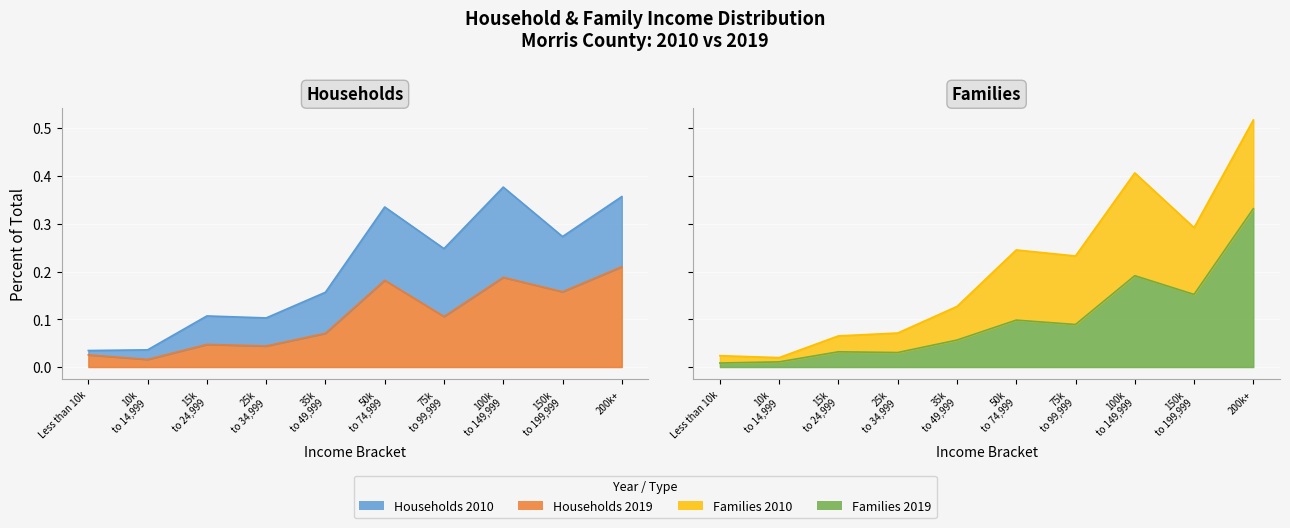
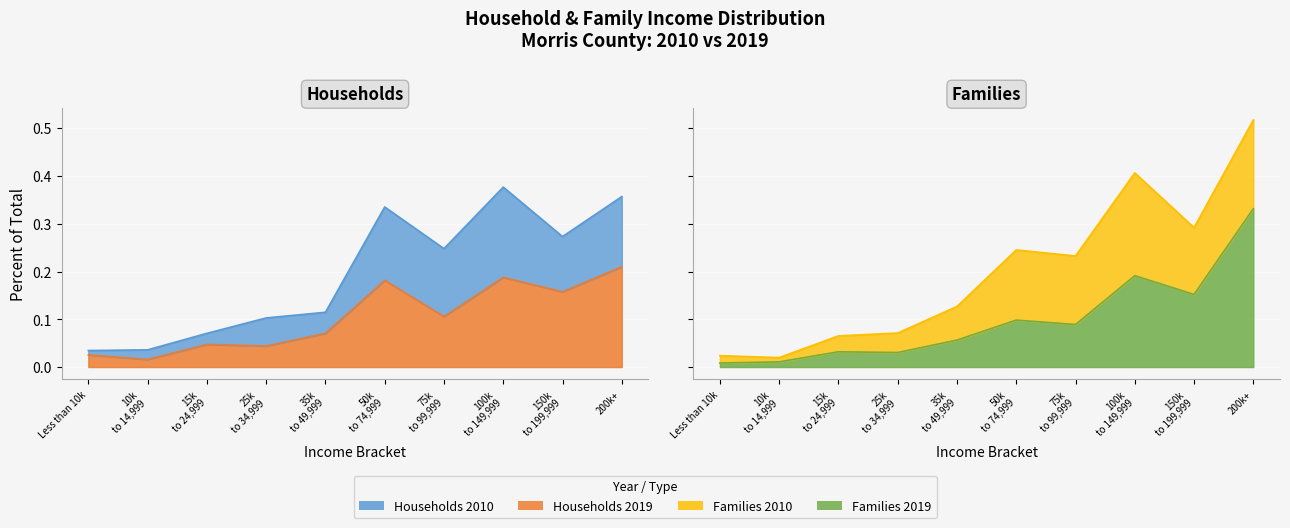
Households, Households 2010, 15k to 24,999: 0.06 -> 0.02
Households, Households 2010, 35k to 49,999: 0.09 -> 0.04
